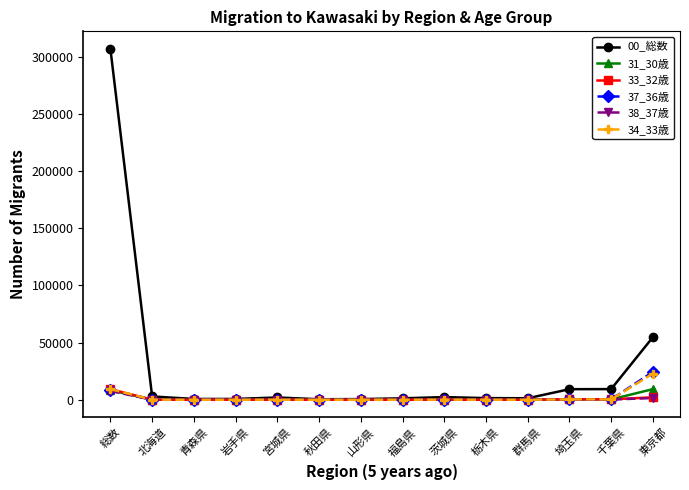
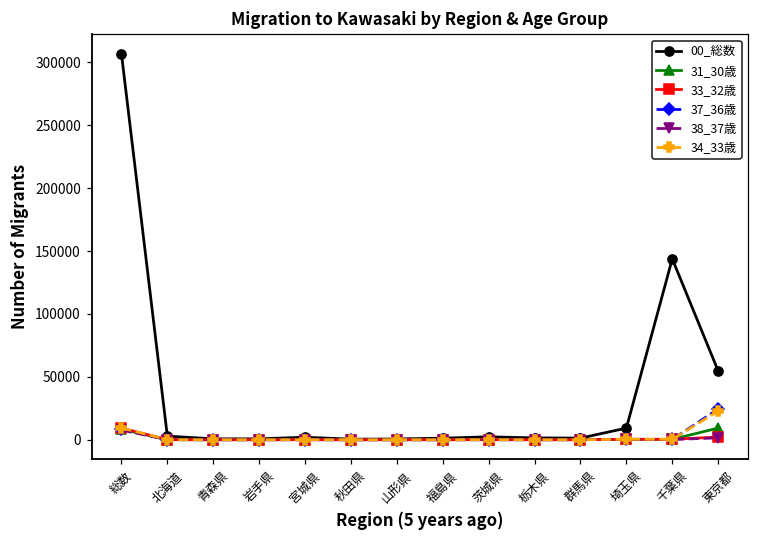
00_総数, 千葉県: 9000 -> 144000
